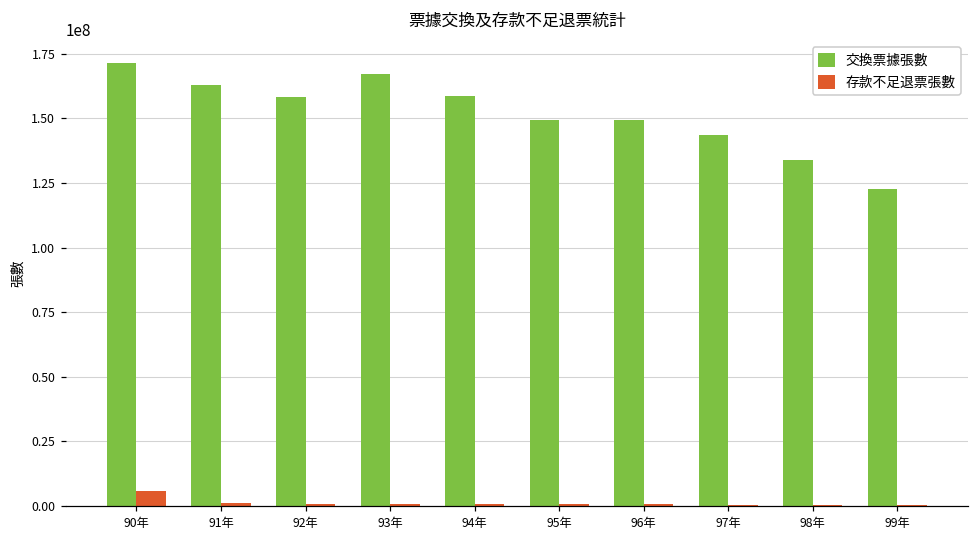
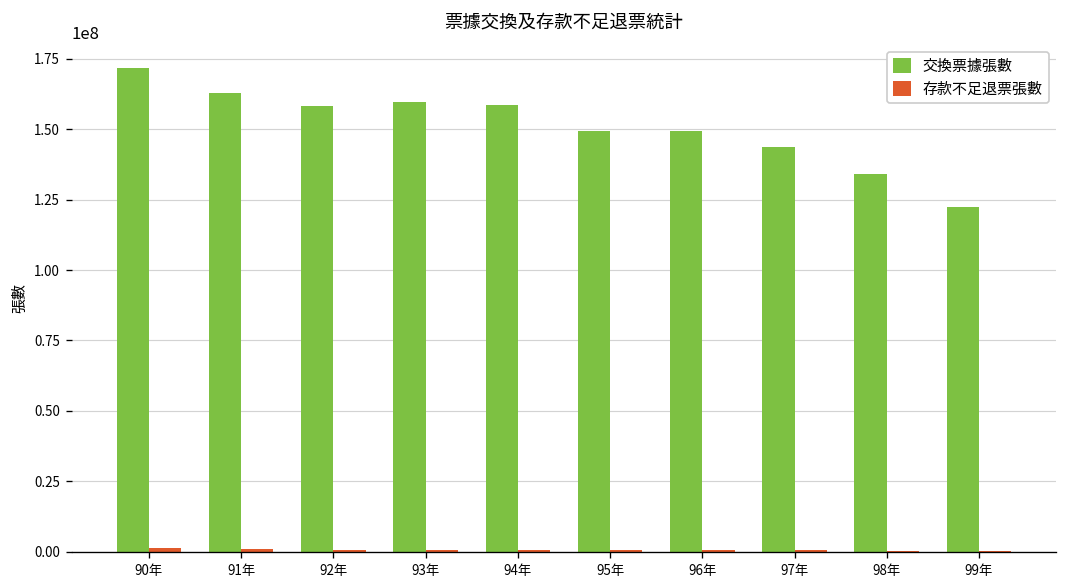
存款不足退票張數, 90年: 6000000 -> 1000000
交換票據張數, 93年: 167000000 -> 160000000
